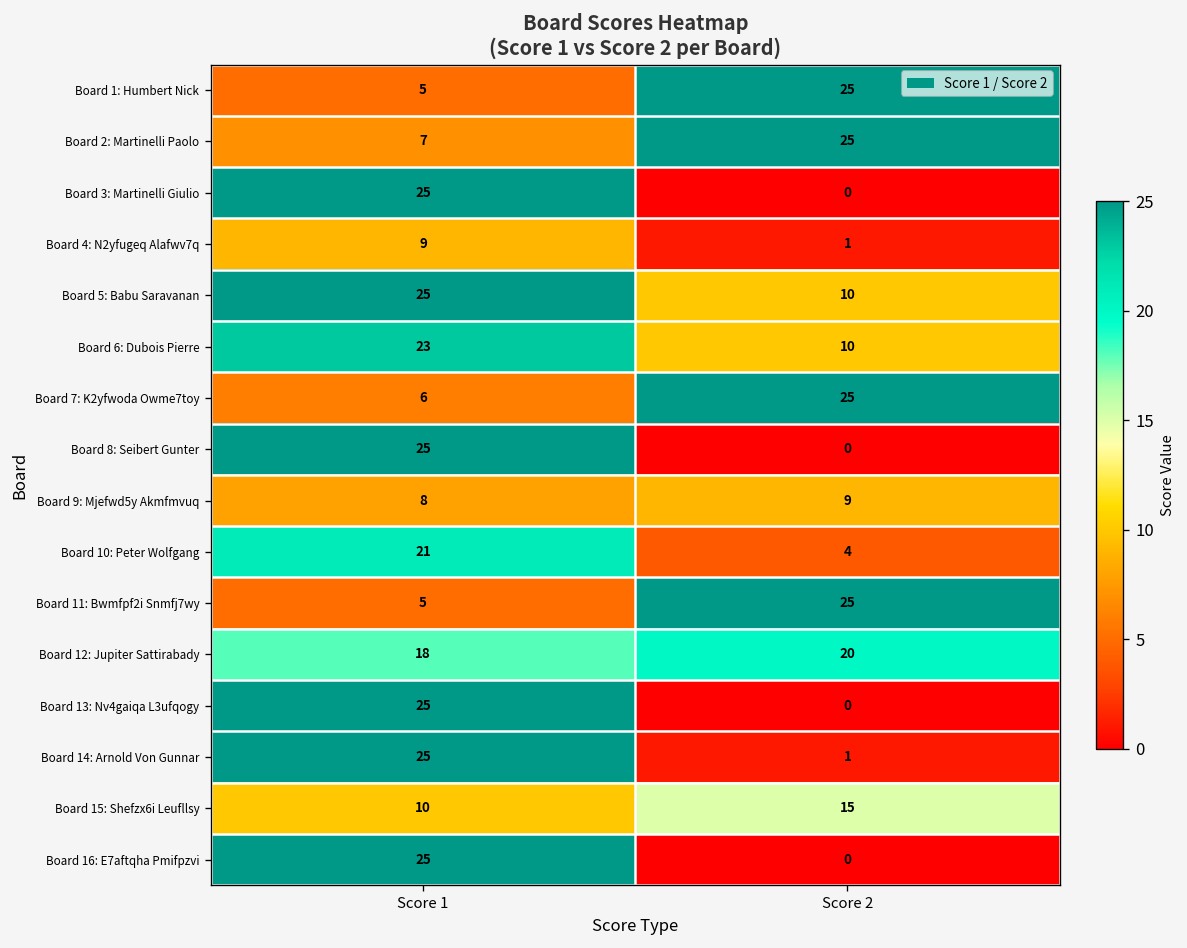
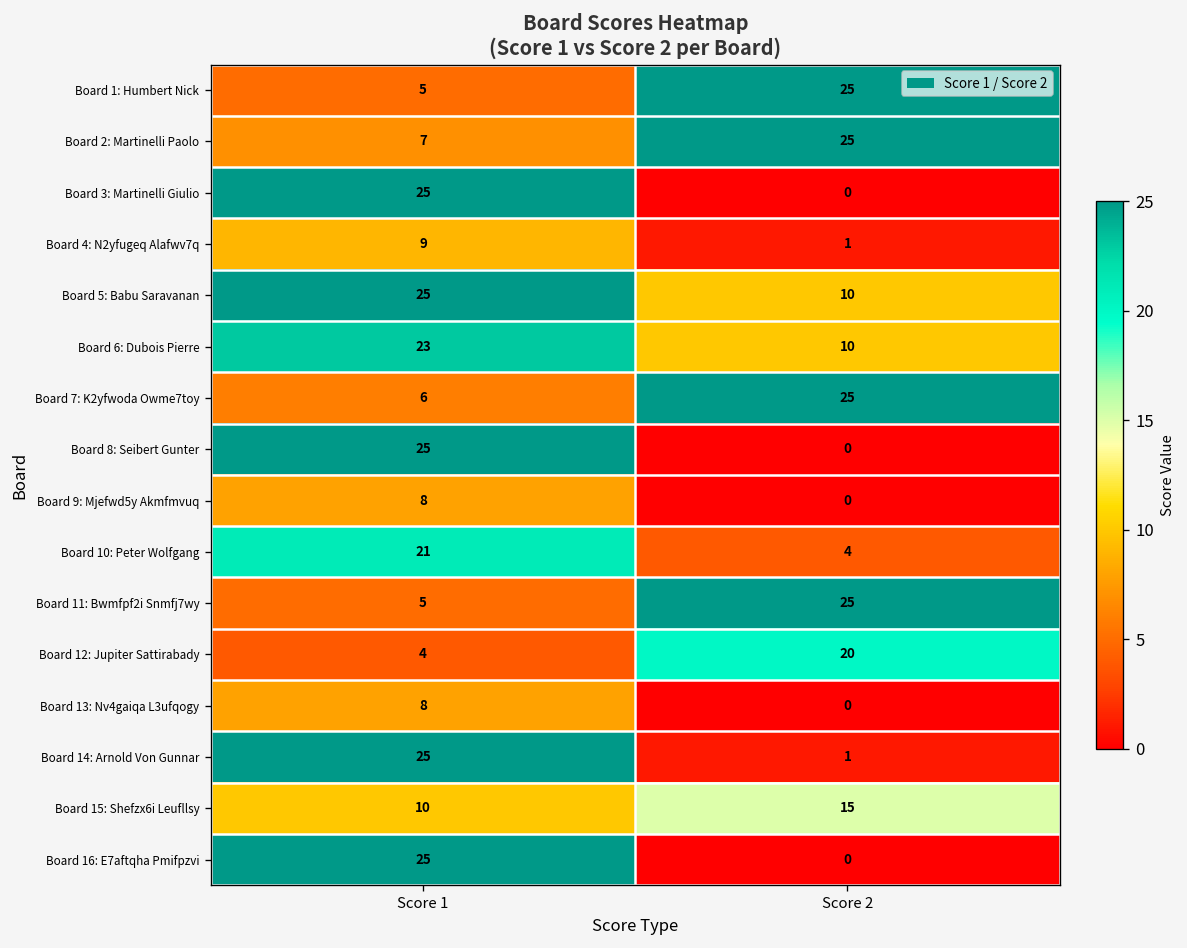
Board 9: Mjefwd5y Akmfmvuq, Score 2: 9 -> 0
Board 12: Jupiter Sattirabady, Score 1: 18 -> 4
Board 13: Nv4gaiqa L3ufqogy, Score 1: 25 -> 8
